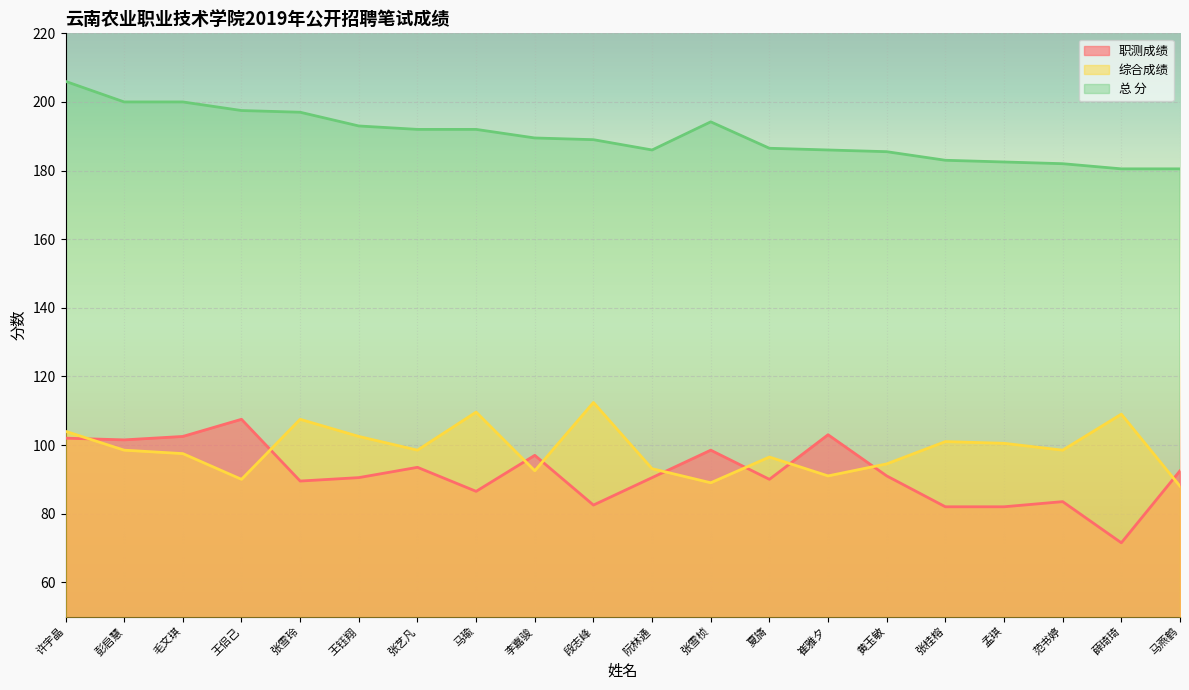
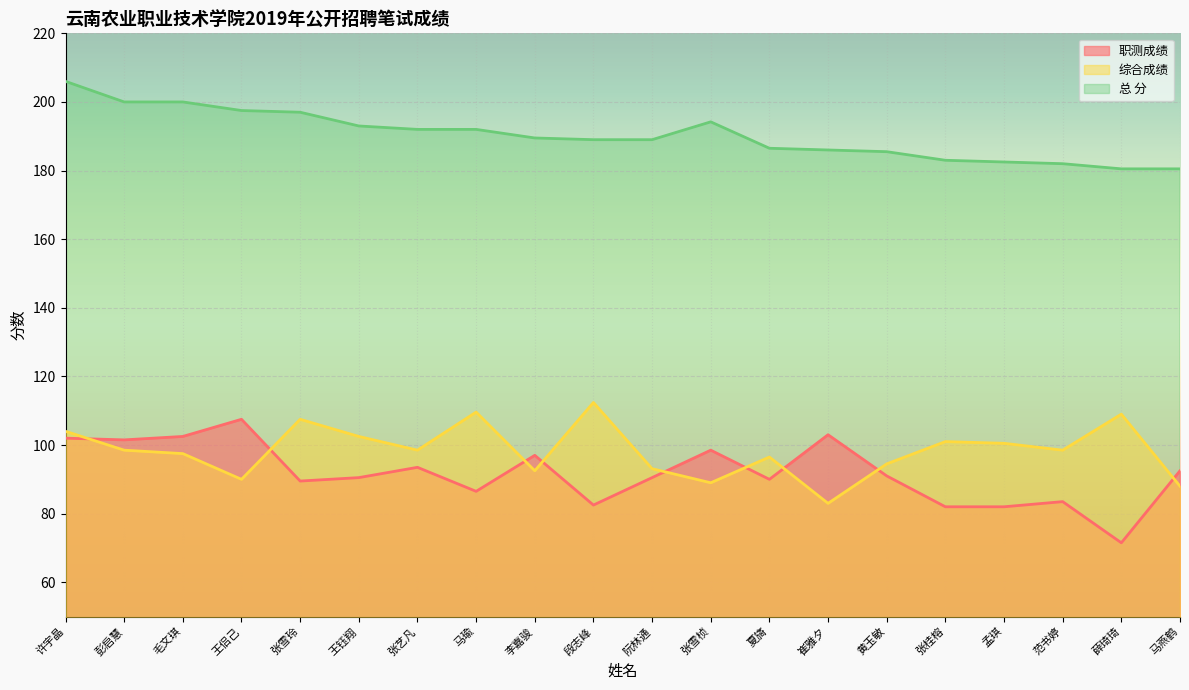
总 分, 阮林通: 186 -> 189
综合成绩, 崔雅夕: 91 -> 83
